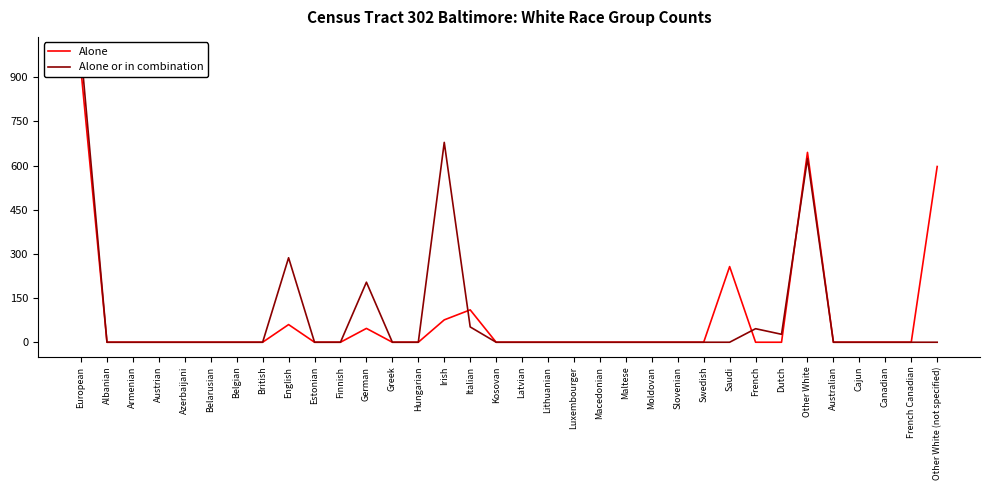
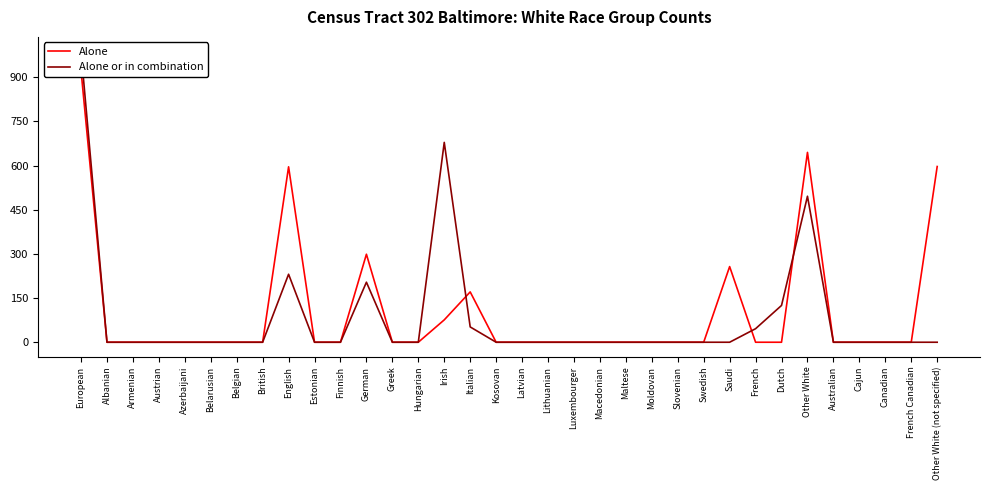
Alone, English: 60 -> 600
Alone or in combination, English: 290 -> 230
Alone, German: 50 -> 300
Alone, Italian: 110 -> 170
Alone or in combination, Dutch: 30 -> 130
Alone or in combination, Other White: 620 -> 500
